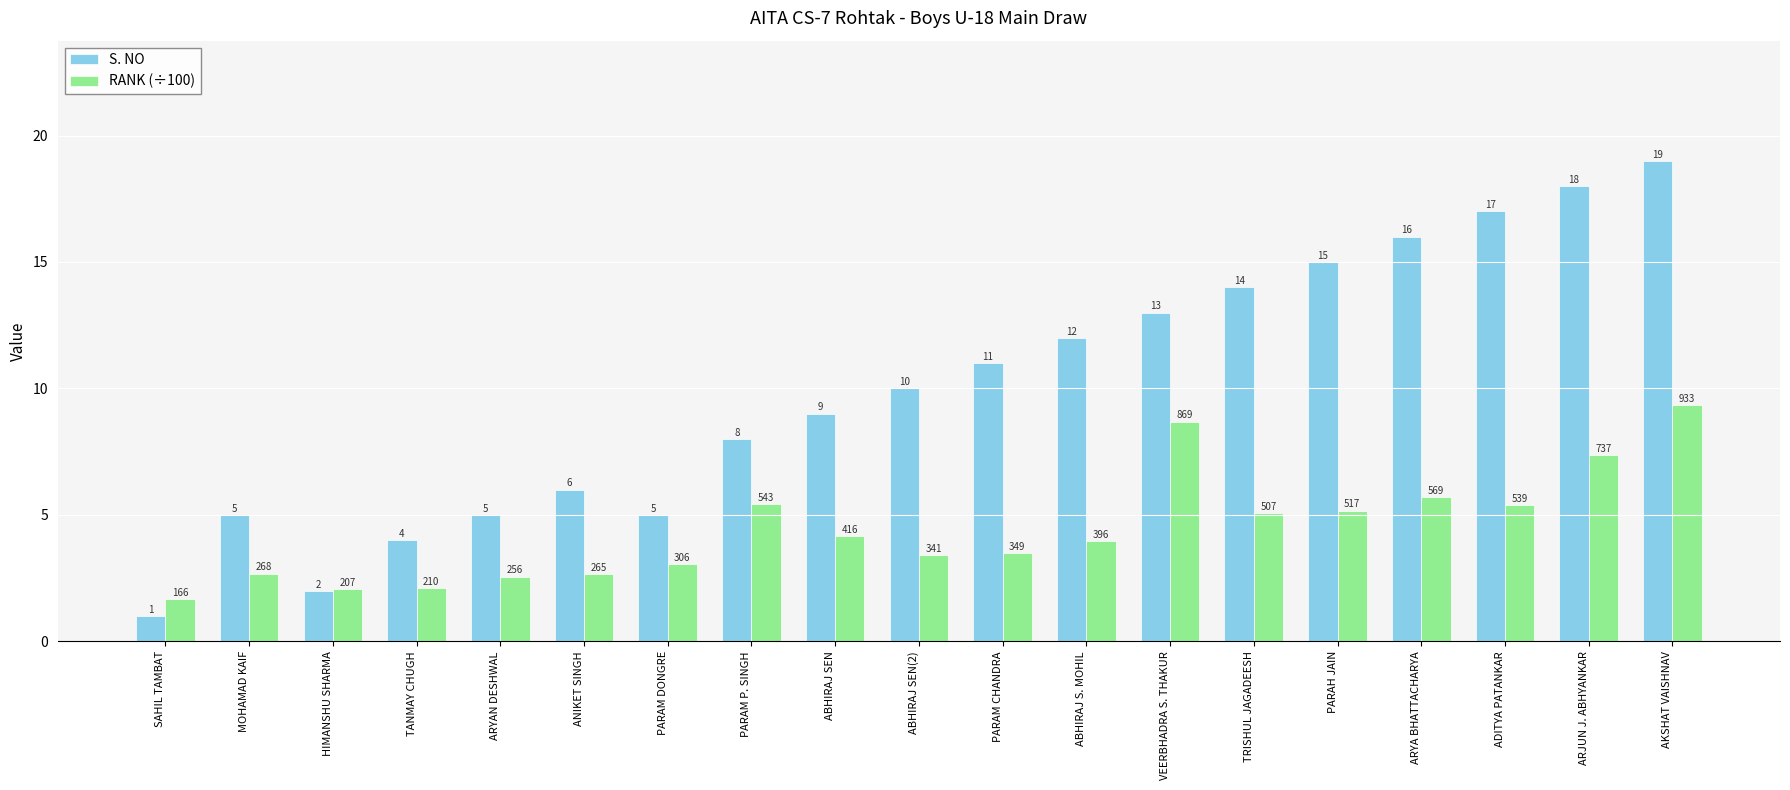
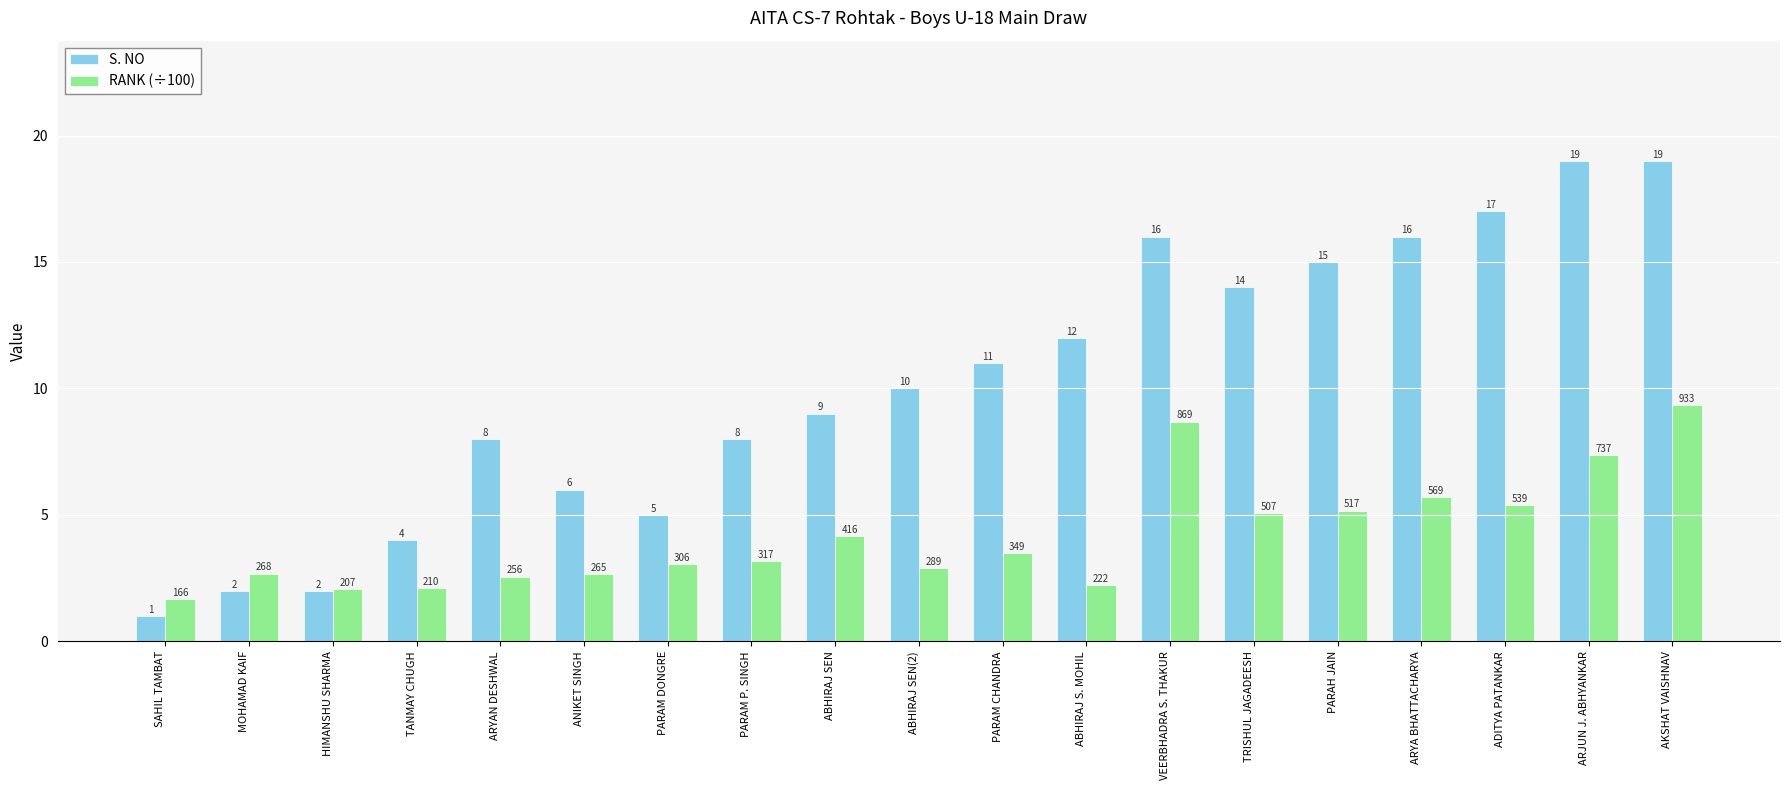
S. NO, MOHAMAD KAIF: 5 -> 2
S. NO, ARYAN DESHWAL: 5 -> 8
RANK (÷100), PARAM P. SINGH: 543 -> 317
RANK (÷100), ABHIRAJ SEN(2): 341 -> 289
RANK (÷100), ABHIRAJ S. MOHIL: 396 -> 222
S. NO, VEERBHADRA S. THAKUR: 13 -> 16
S. NO, ARJUN J. ABHYANKAR: 18 -> 19
